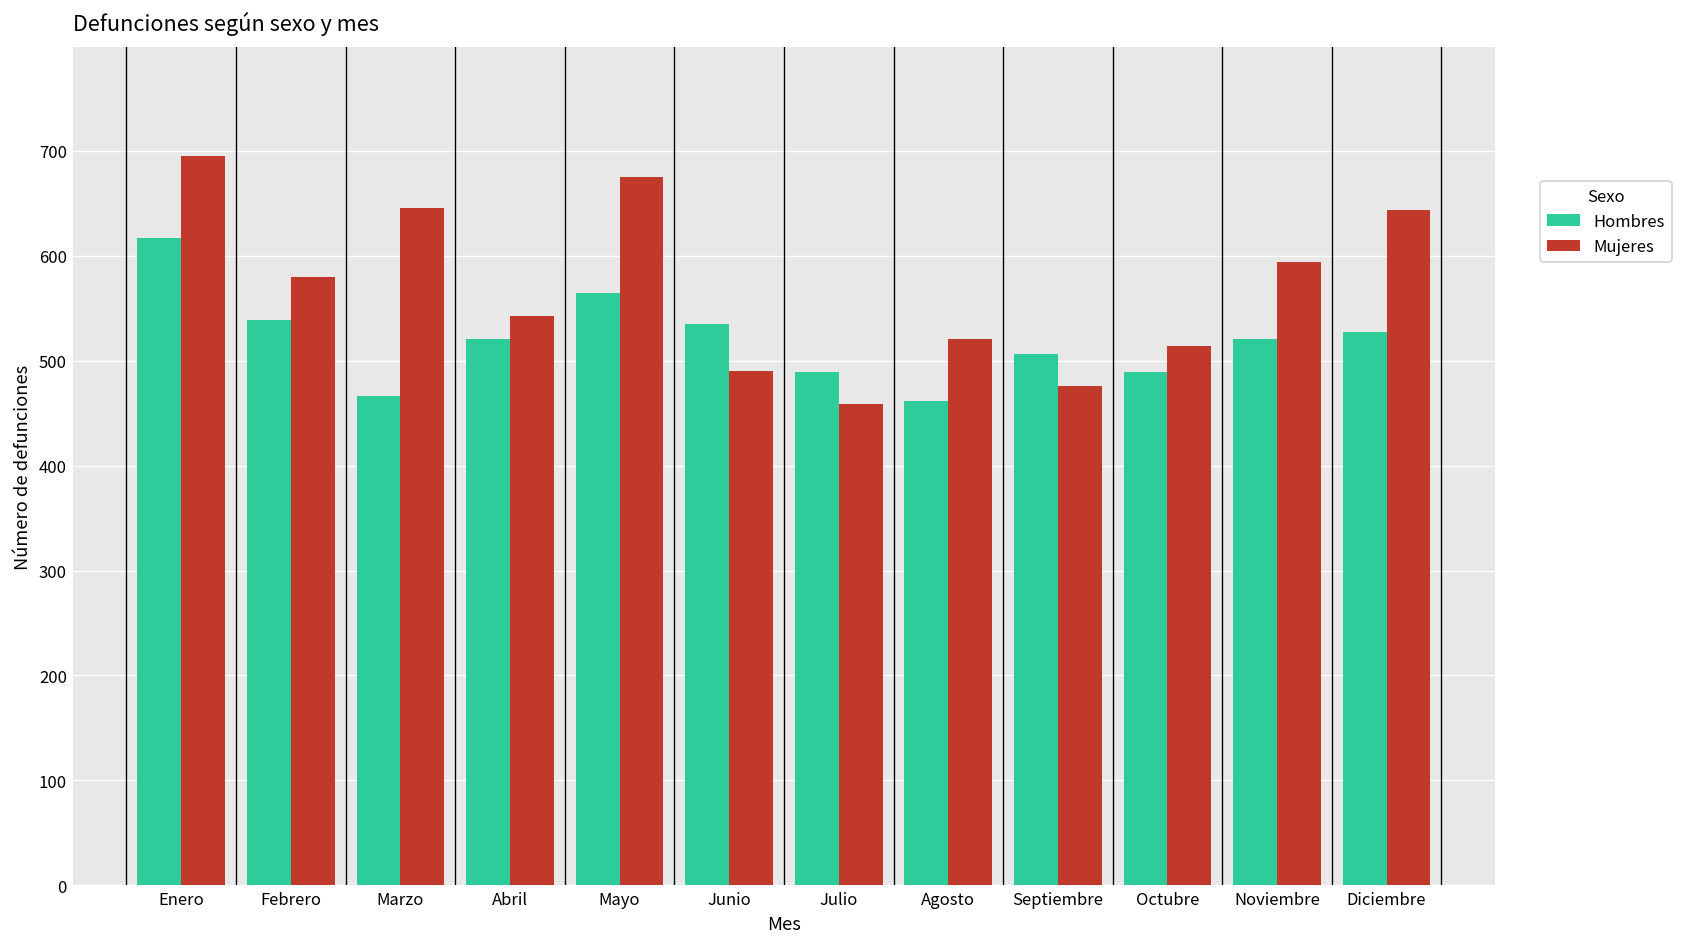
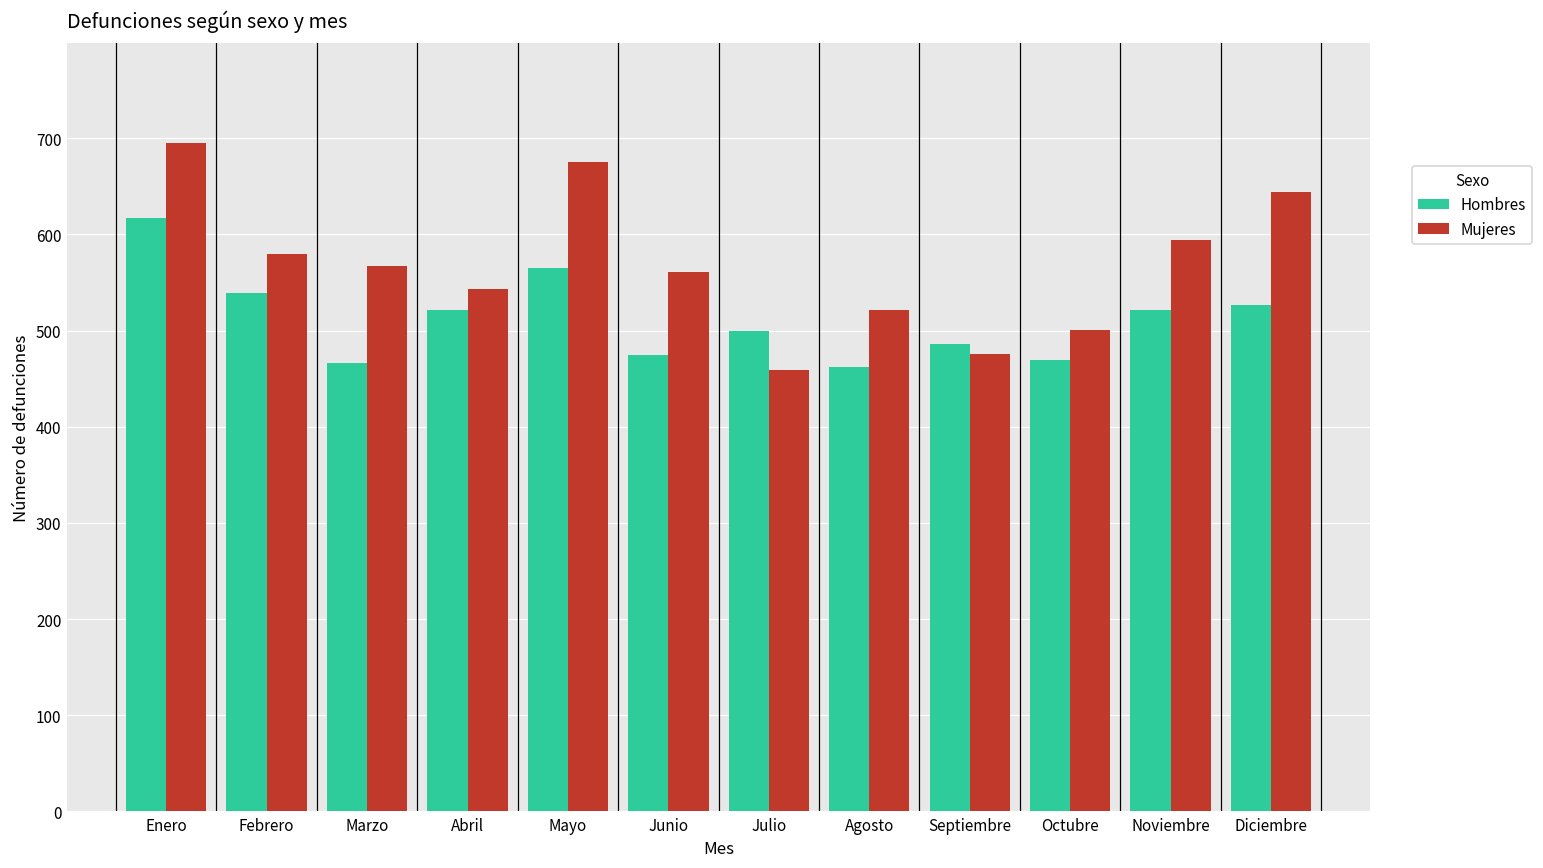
Mujeres, Marzo: 650 -> 570
Hombres, Junio: 540 -> 480
Mujeres, Junio: 490 -> 560
Hombres, Julio: 490 -> 500
Hombres, Septiembre: 510 -> 490
Hombres, Octubre: 490 -> 470
Mujeres, Octubre: 510 -> 500
